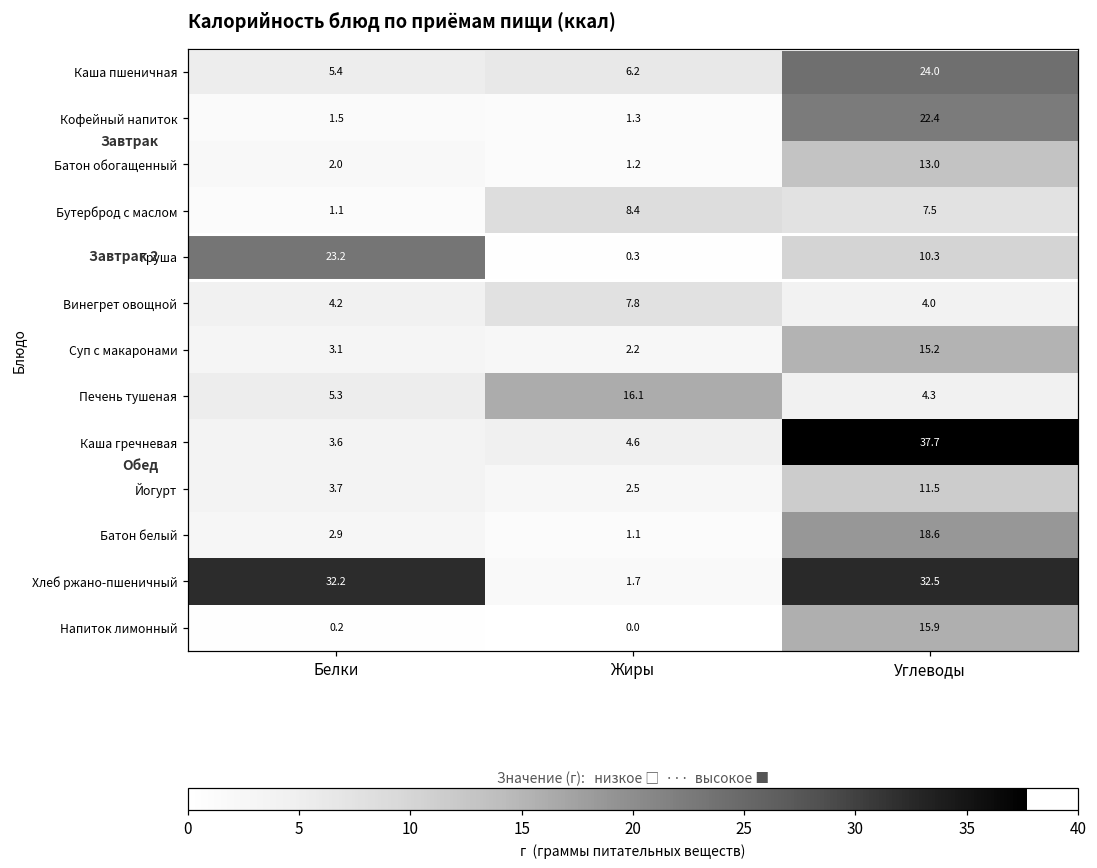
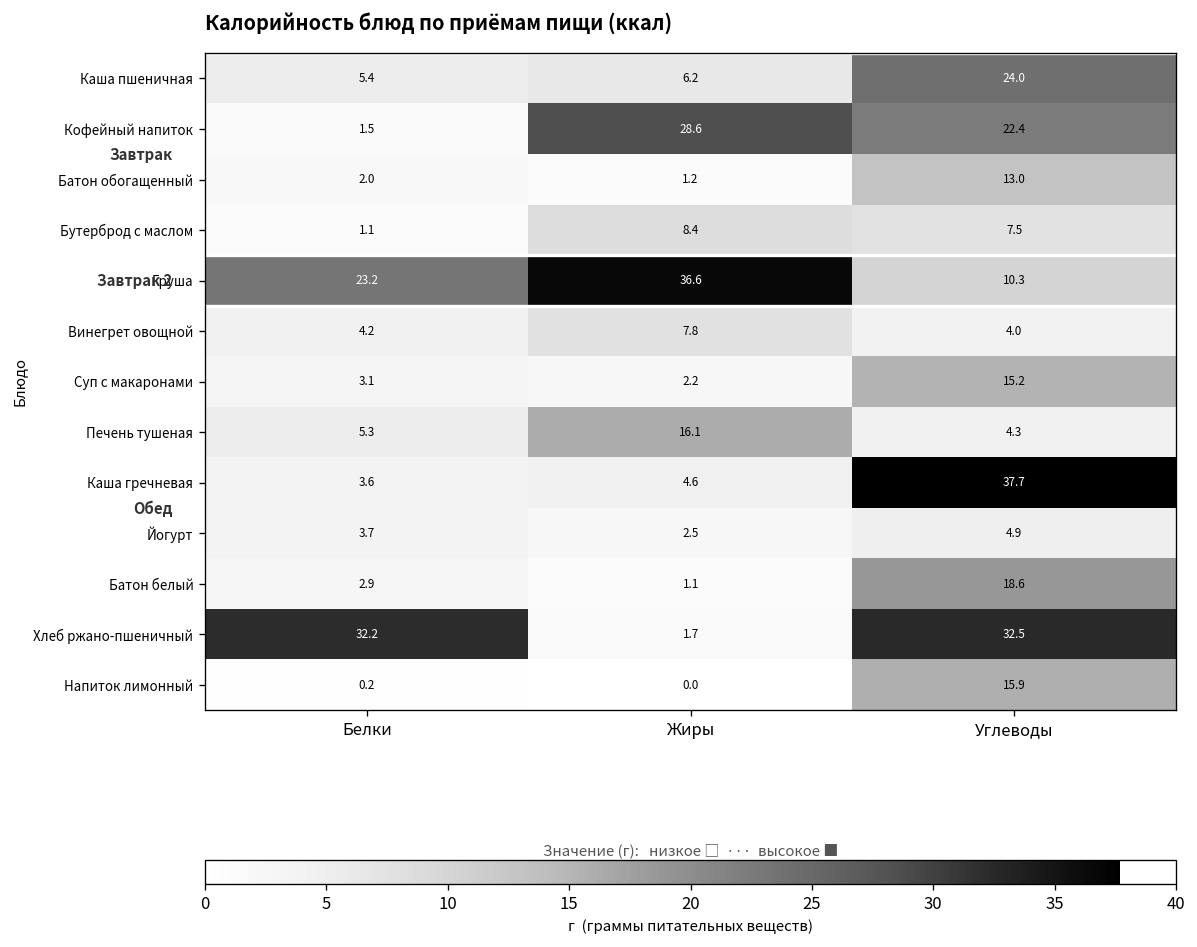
Кофейный напиток, Жиры: 1.3 -> 28.6
Груша, Жиры: 0.3 -> 36.6
Йогурт, Углеводы: 11.5 -> 4.9
